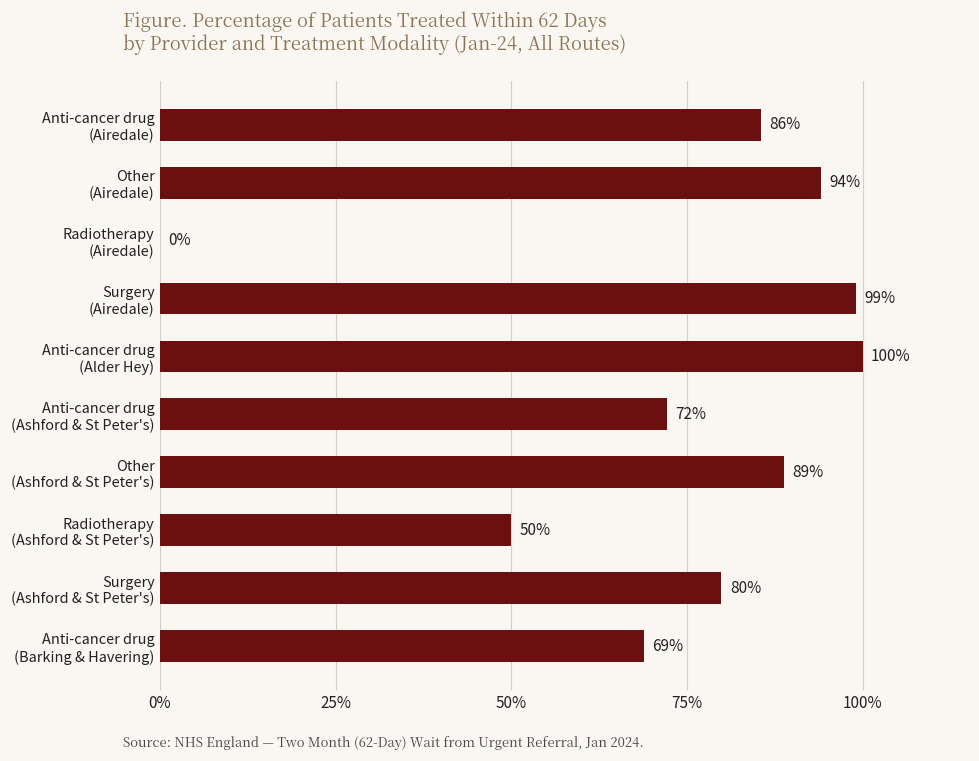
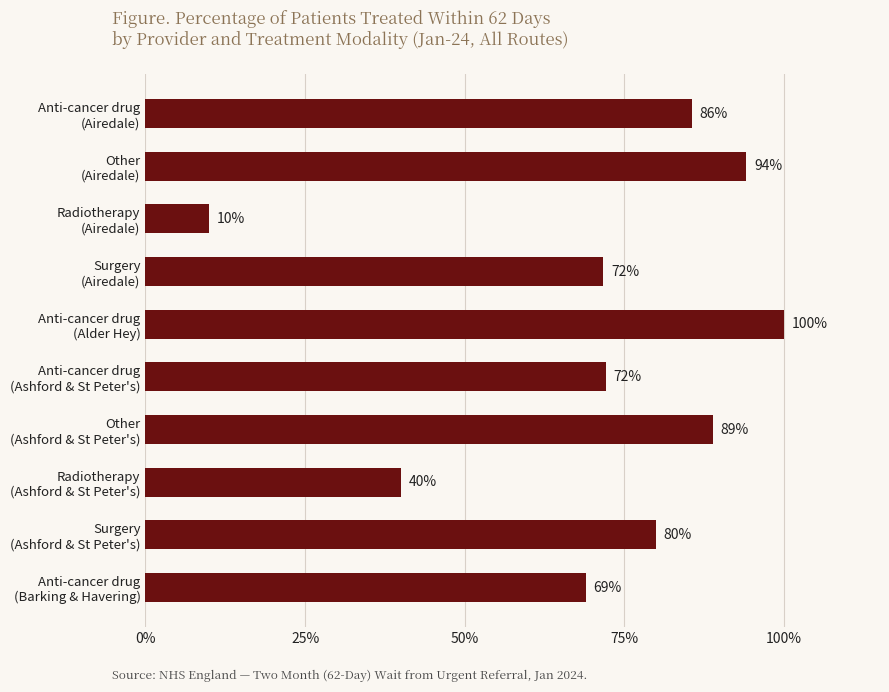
Radiotherapy (Airedale): 0% -> 10%
Surgery (Airedale): 99% -> 72%
Radiotherapy (Ashford & St Peter's): 50% -> 40%
